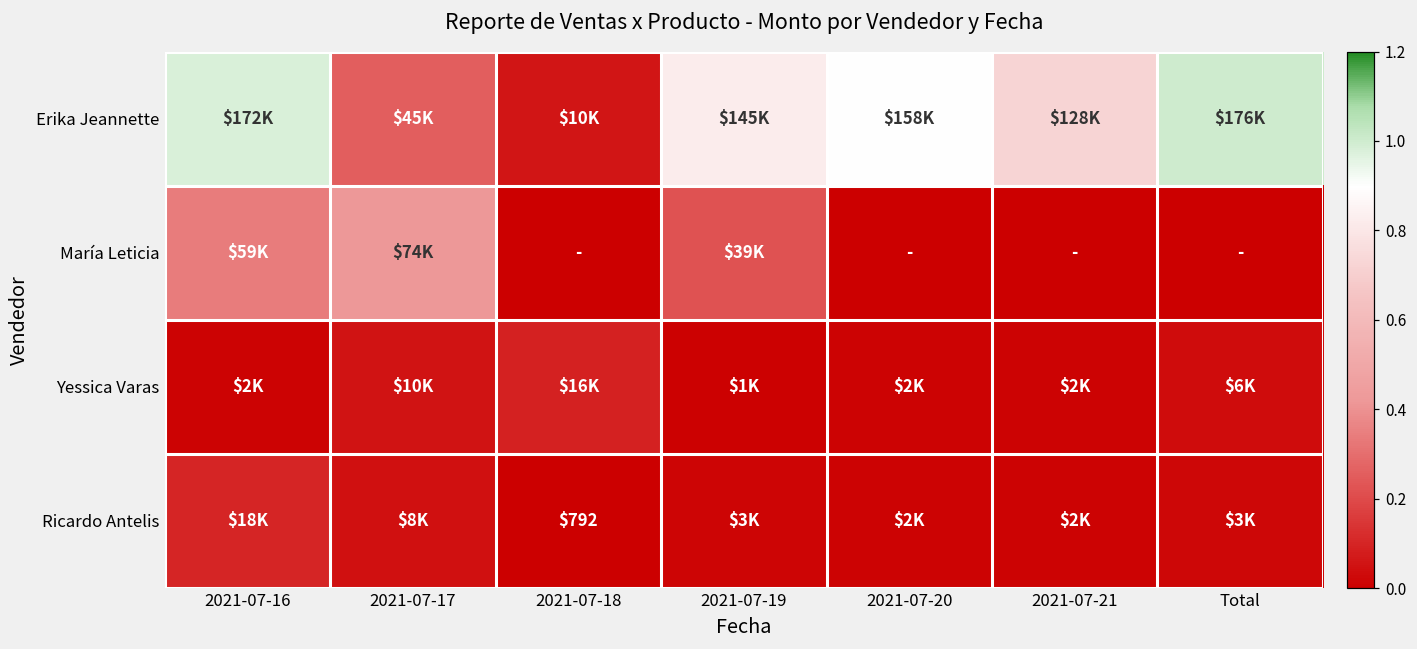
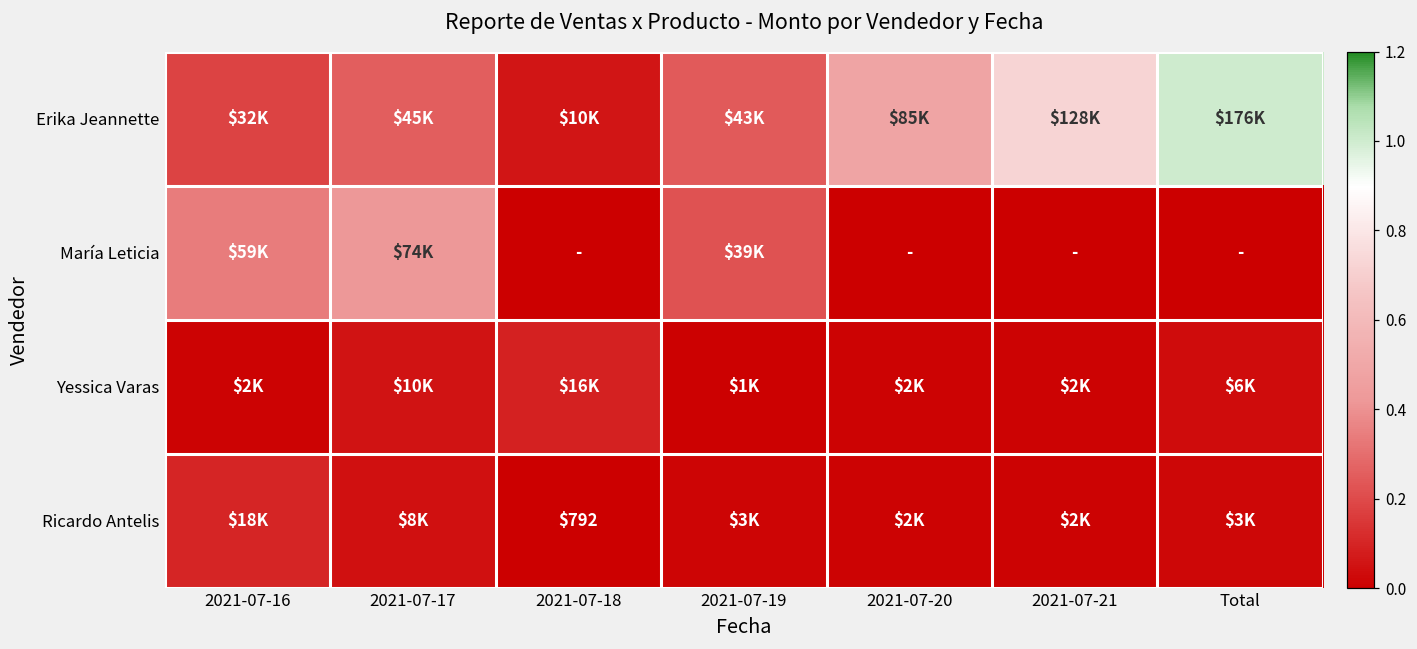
Erika Jeannette, 2021-07-16: $172K -> $32K
Erika Jeannette, 2021-07-19: $145K -> $43K
Erika Jeannette, 2021-07-20: $158K -> $85K
